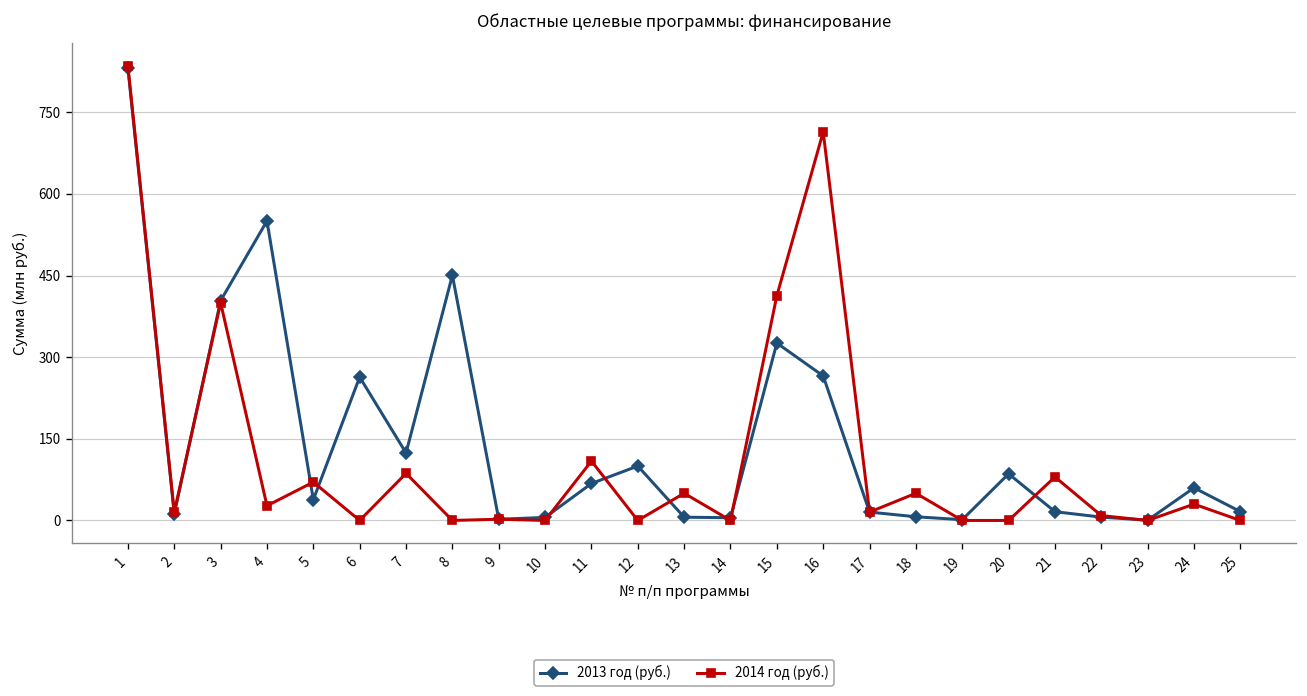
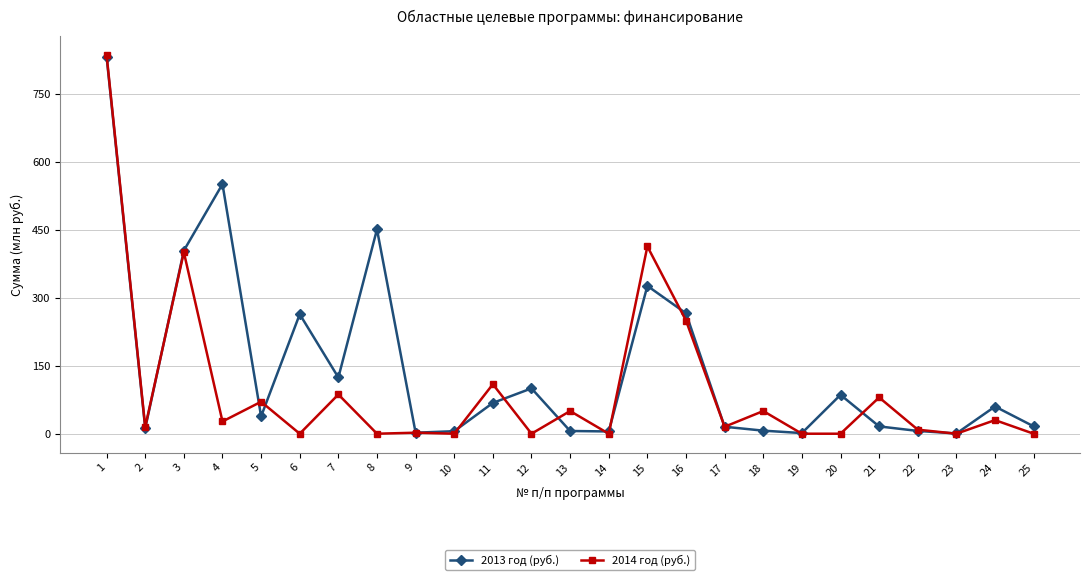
2014 год (руб.), 16: 710 -> 250
